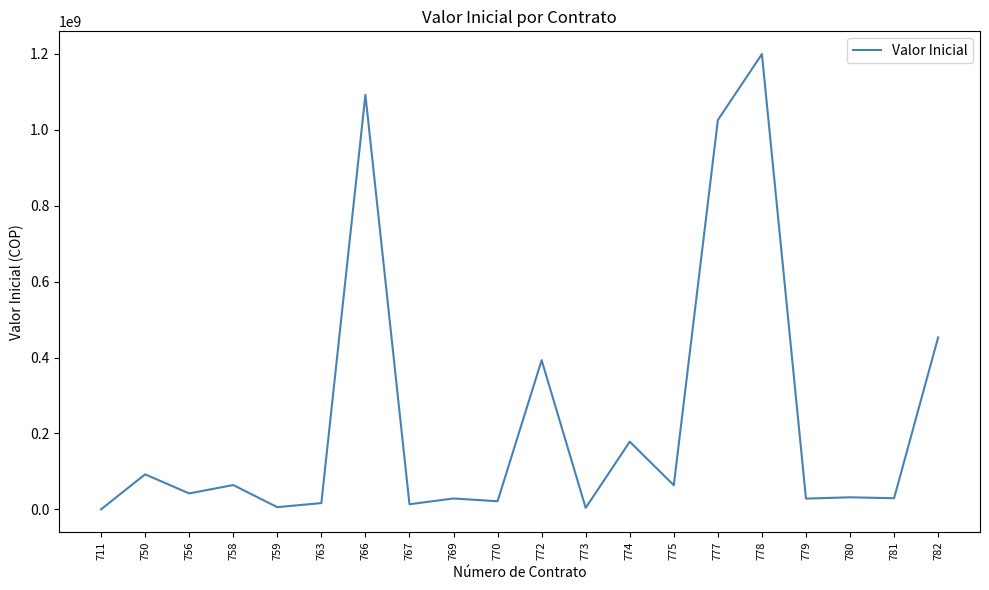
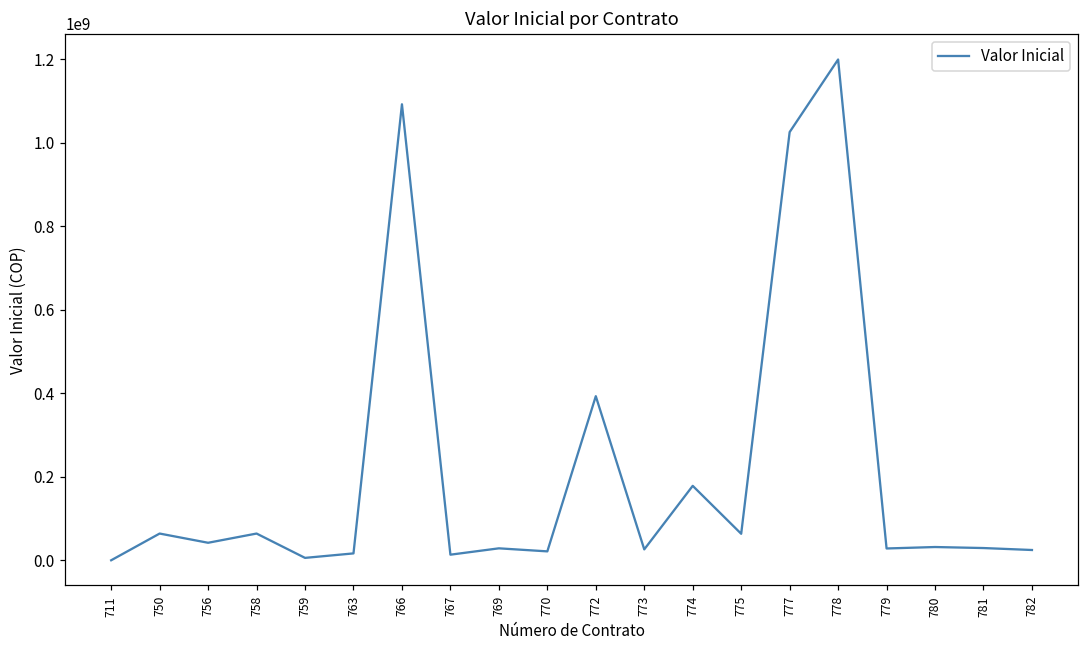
750: 90000000 -> 60000000
773: 0 -> 30000000
782: 450000000 -> 20000000
